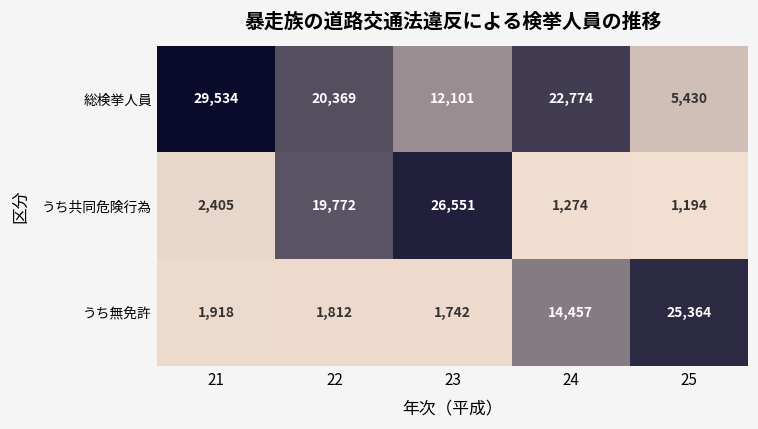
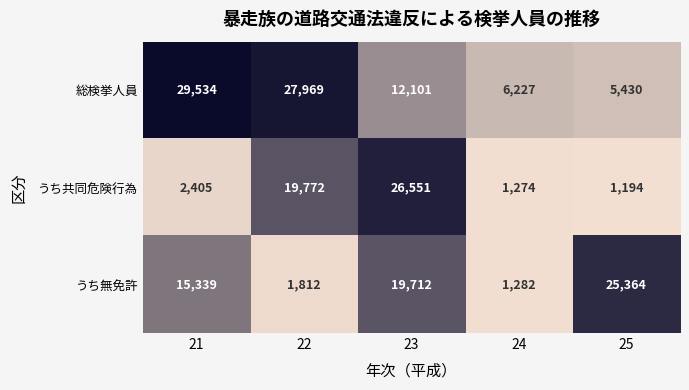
総検挙人員, 22: 20,369 -> 27,969
総検挙人員, 24: 22,774 -> 6,227
うち無免許, 21: 1,918 -> 15,339
うち無免許, 23: 1,742 -> 19,712
うち無免許, 24: 14,457 -> 1,282
